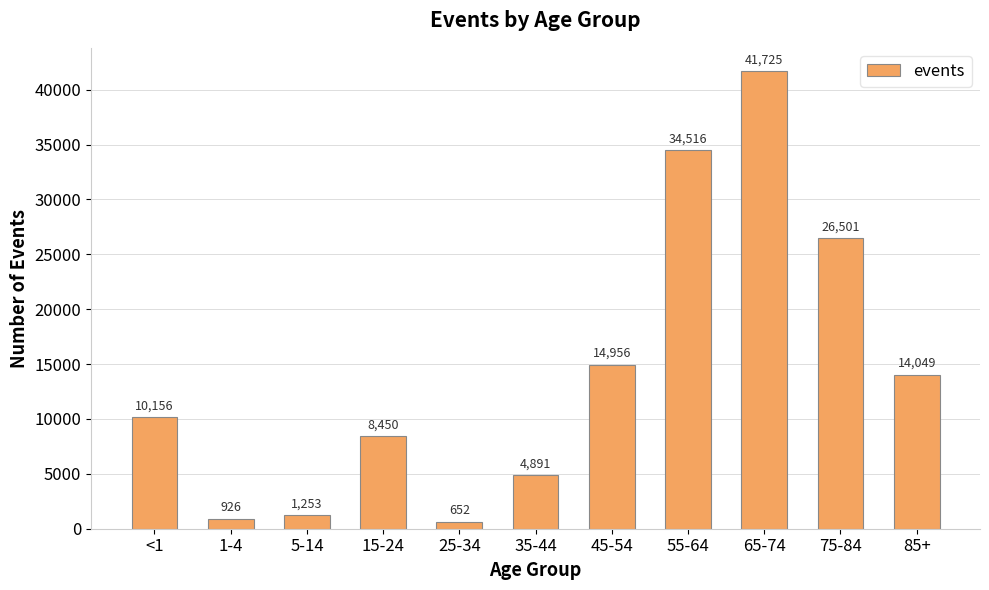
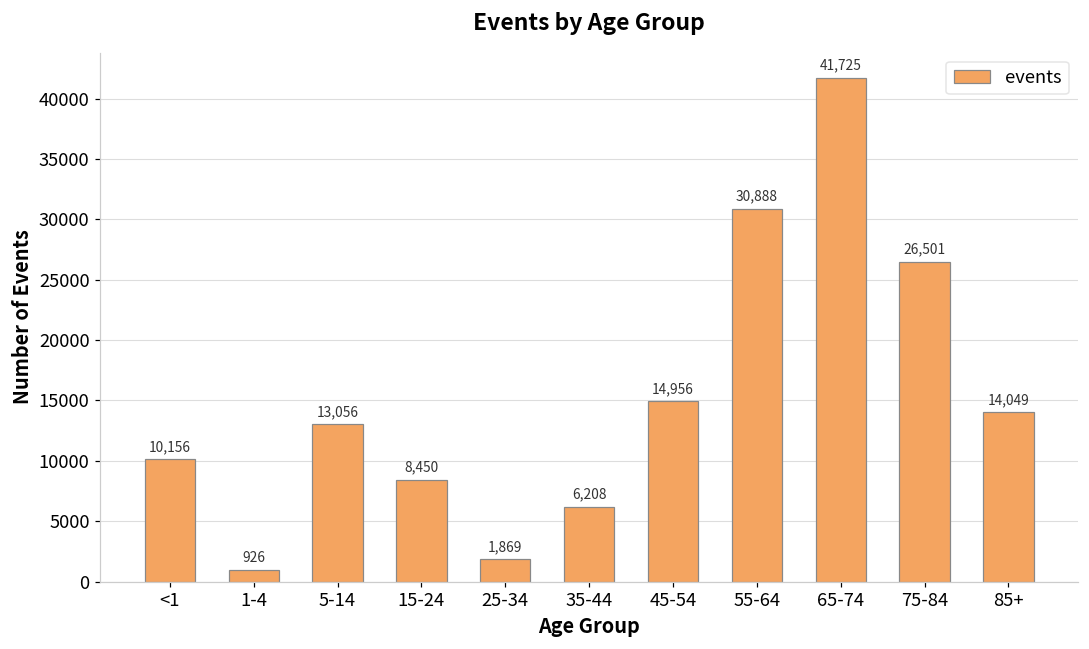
5-14: 1,253 -> 13,056
25-34: 652 -> 1,869
35-44: 4,891 -> 6,208
55-64: 34,516 -> 30,888
